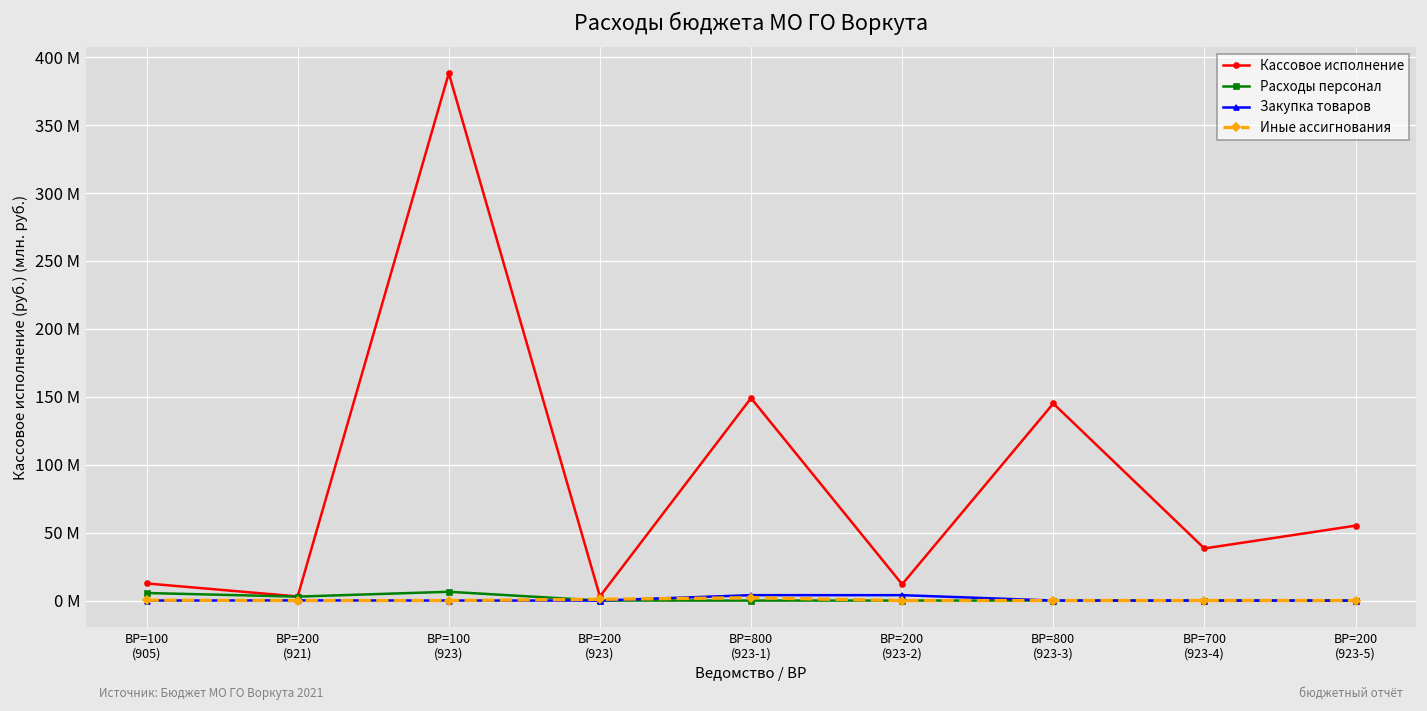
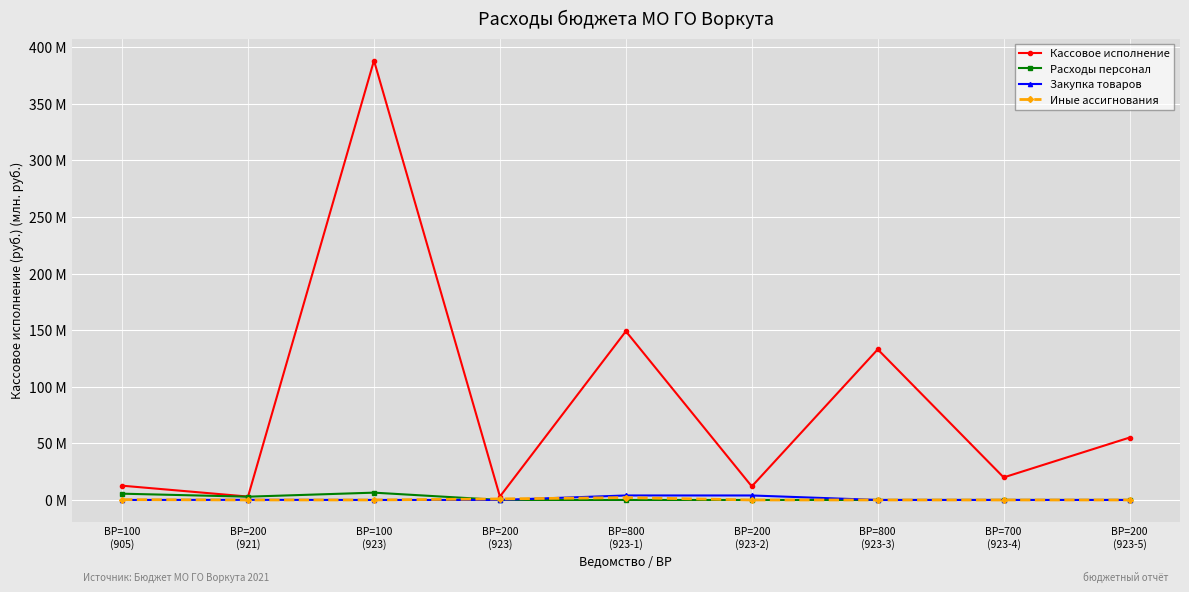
Кассовое исполнение, ВР=800 (923-3): 145 М -> 133 М
Кассовое исполнение, ВР=700 (923-4): 38 М -> 20 М
